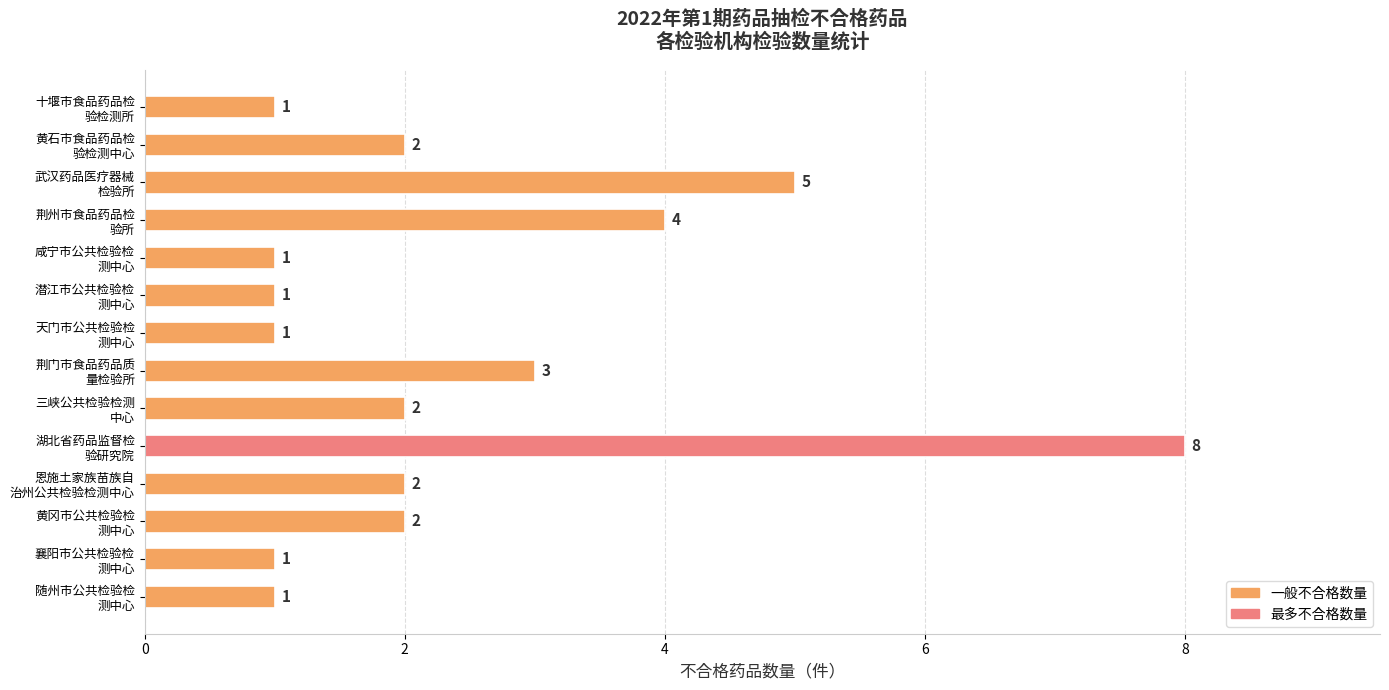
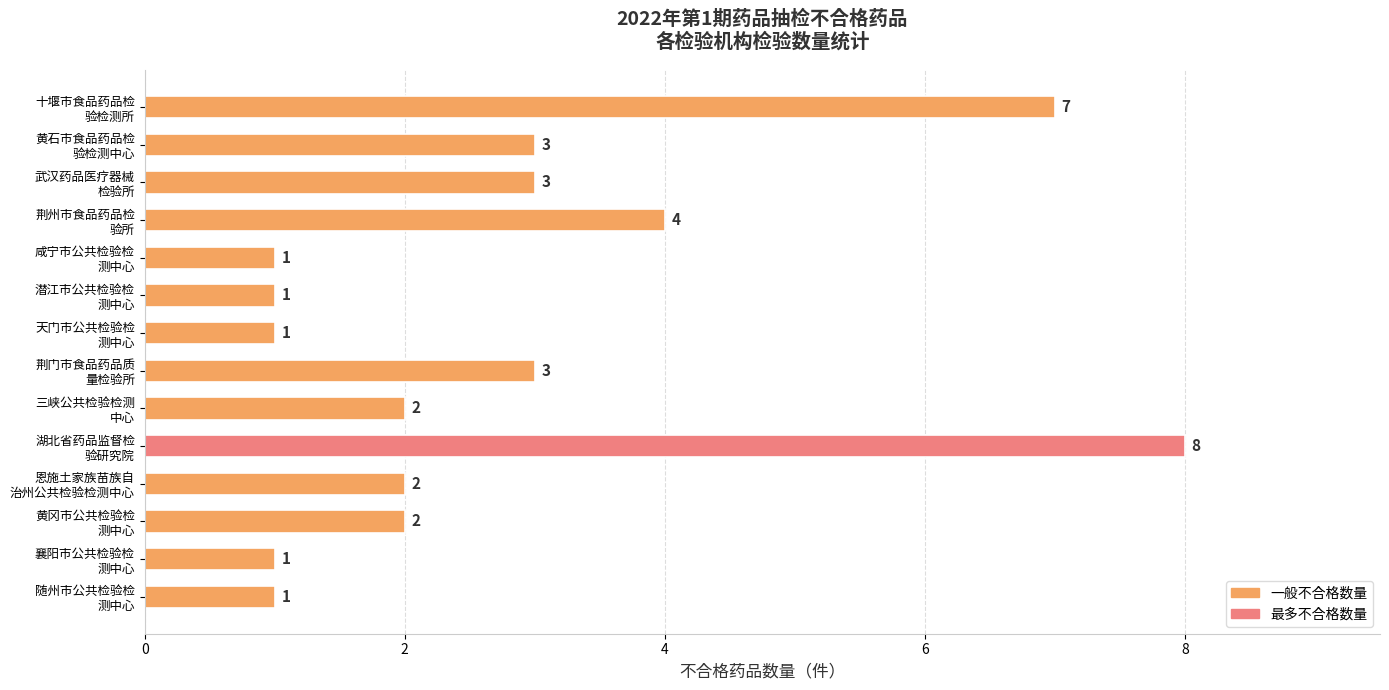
十堰市食品药品检 验检测所: 1 -> 7
黄石市食品药品检 验检测中心: 2 -> 3
武汉药品医疗器械 检验所: 5 -> 3
